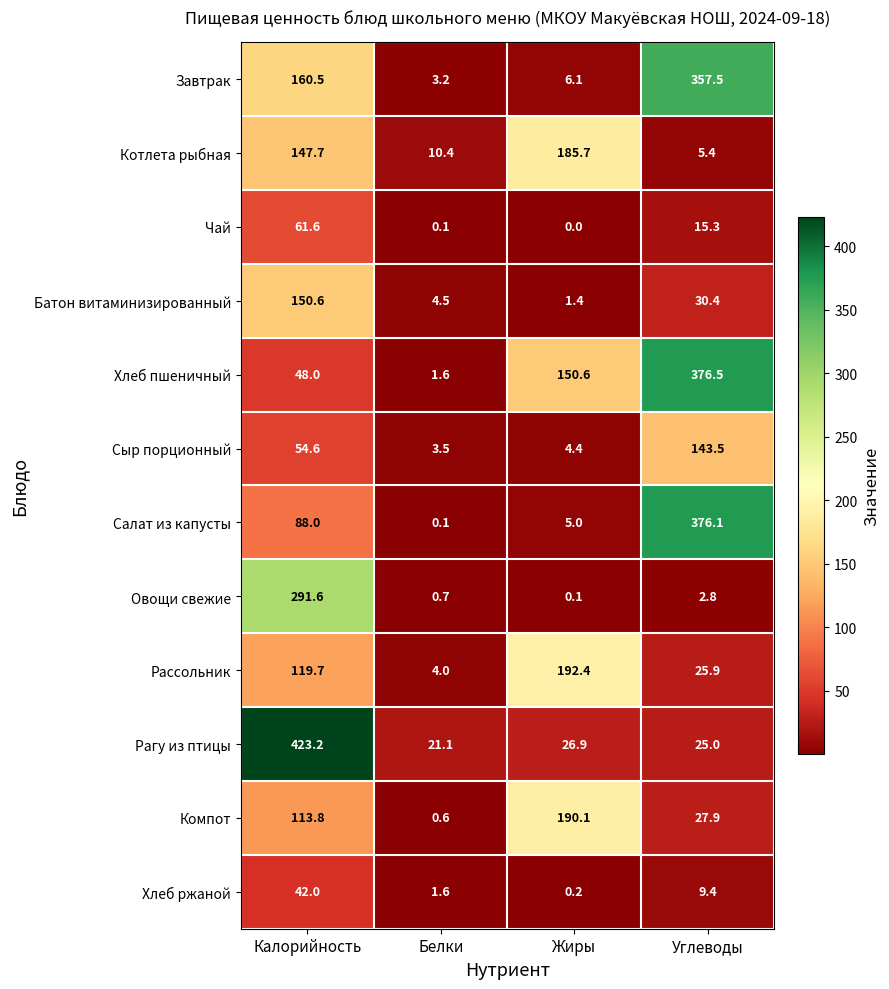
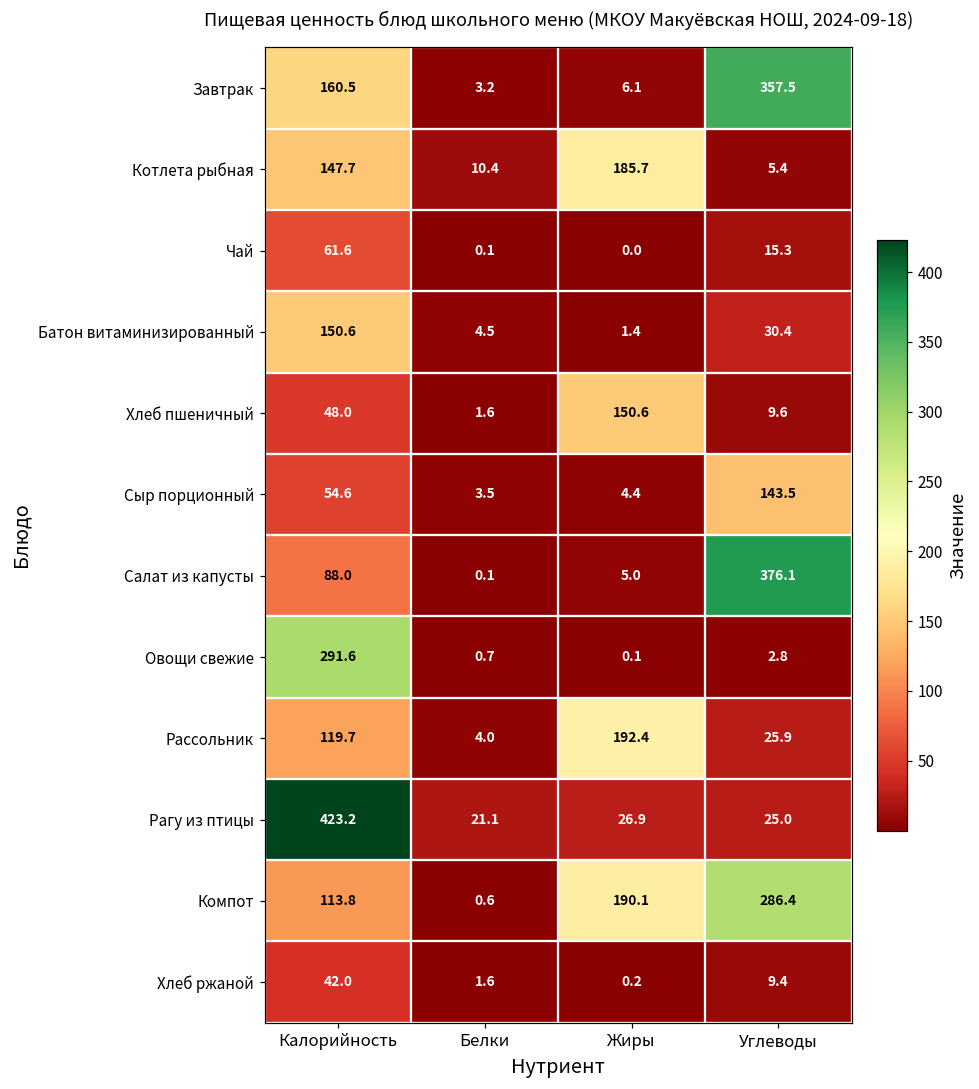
Хлеб пшеничный, Углеводы: 376.5 -> 9.6
Компот, Углеводы: 27.9 -> 286.4
